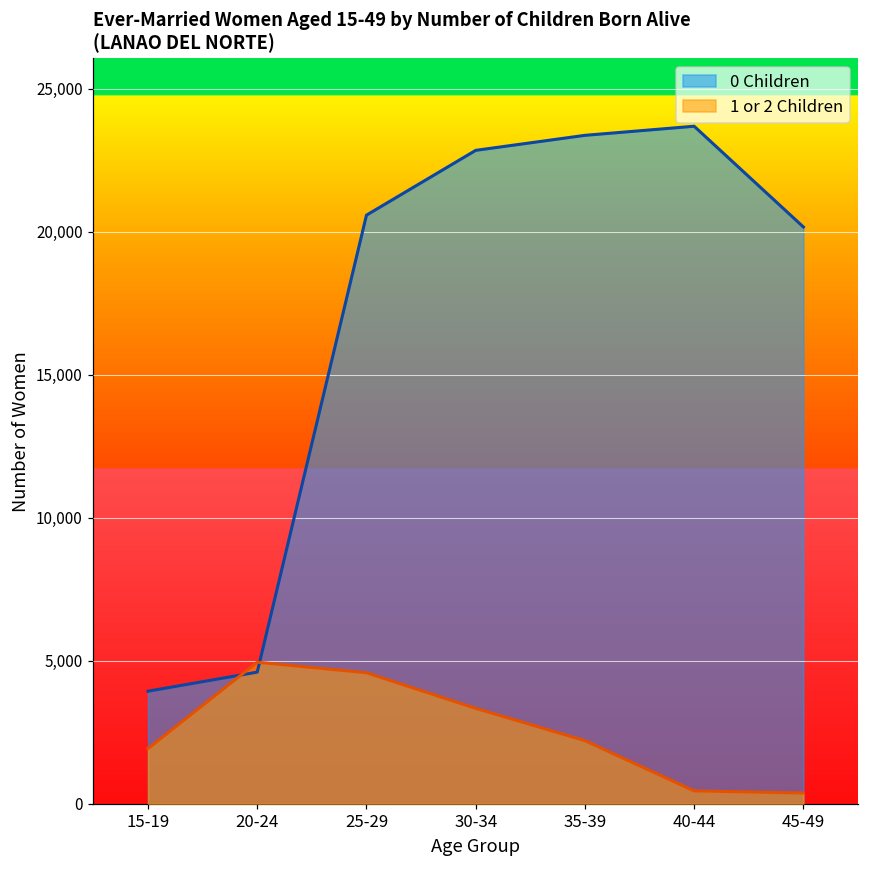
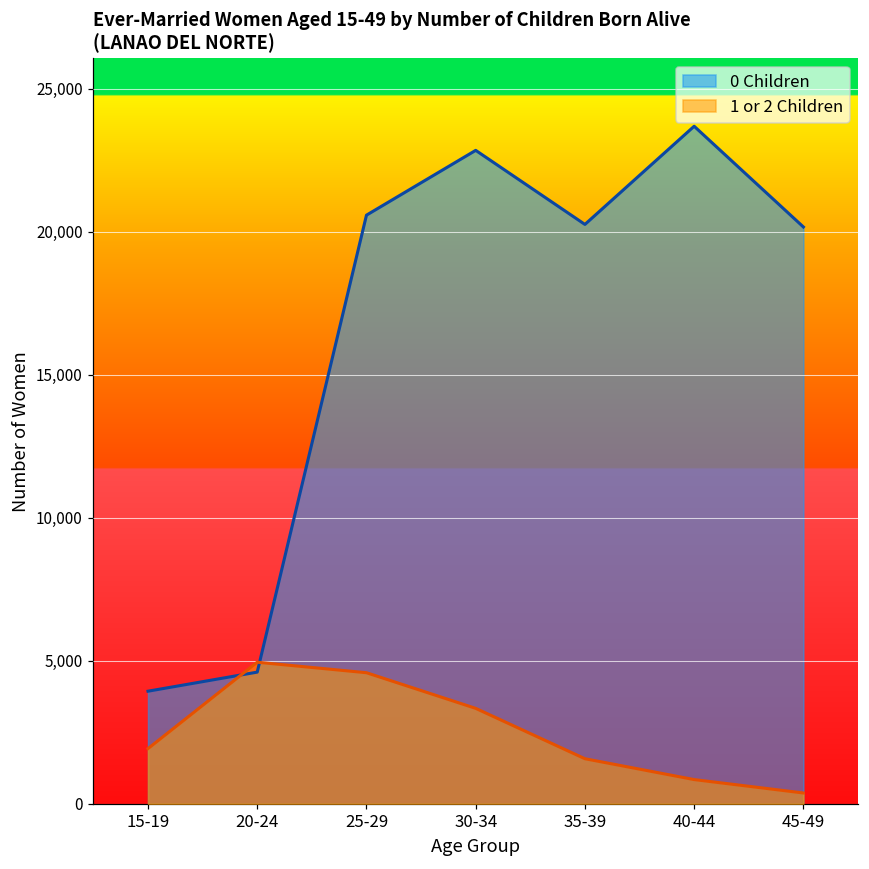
0 Children, 35-39: 23,400 -> 20,300
1 or 2 Children, 35-39: 2,200 -> 1,600
1 or 2 Children, 40-44: 500 -> 800
